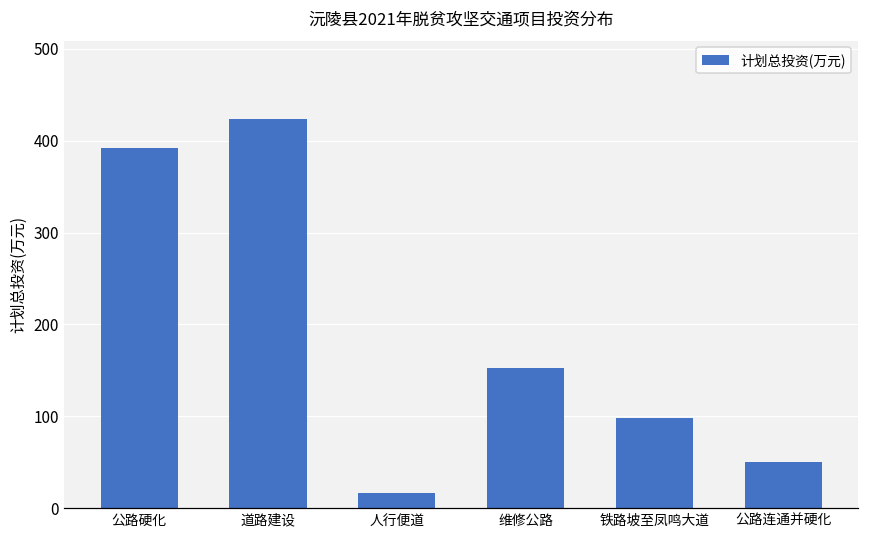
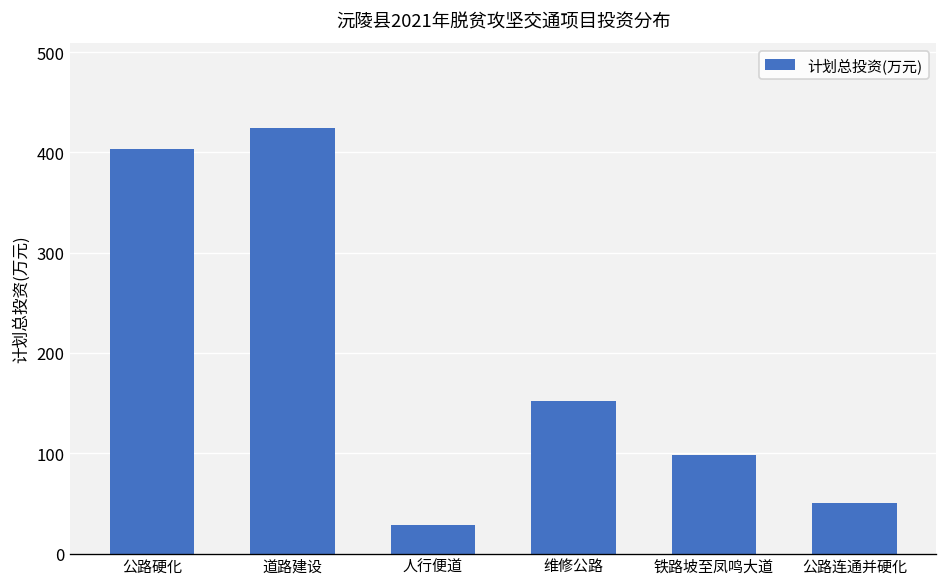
公路硬化: 390 -> 400
人行便道: 20 -> 30
